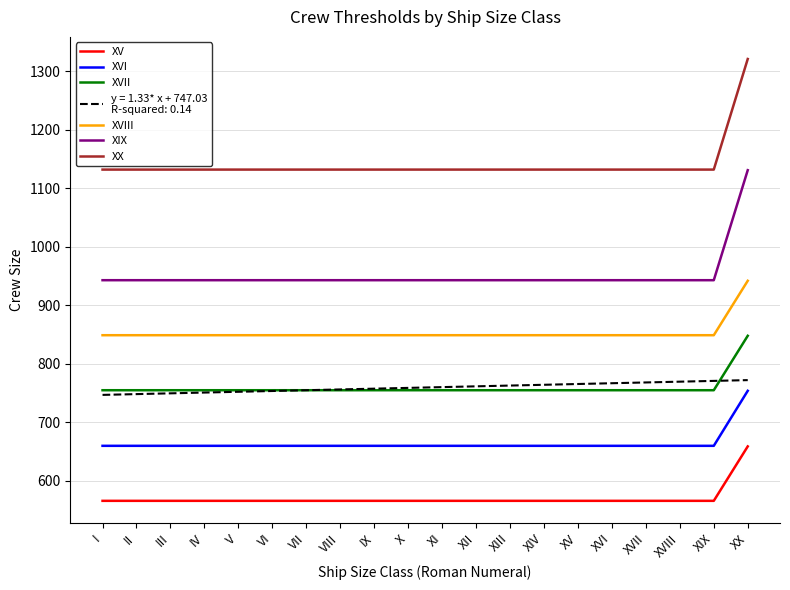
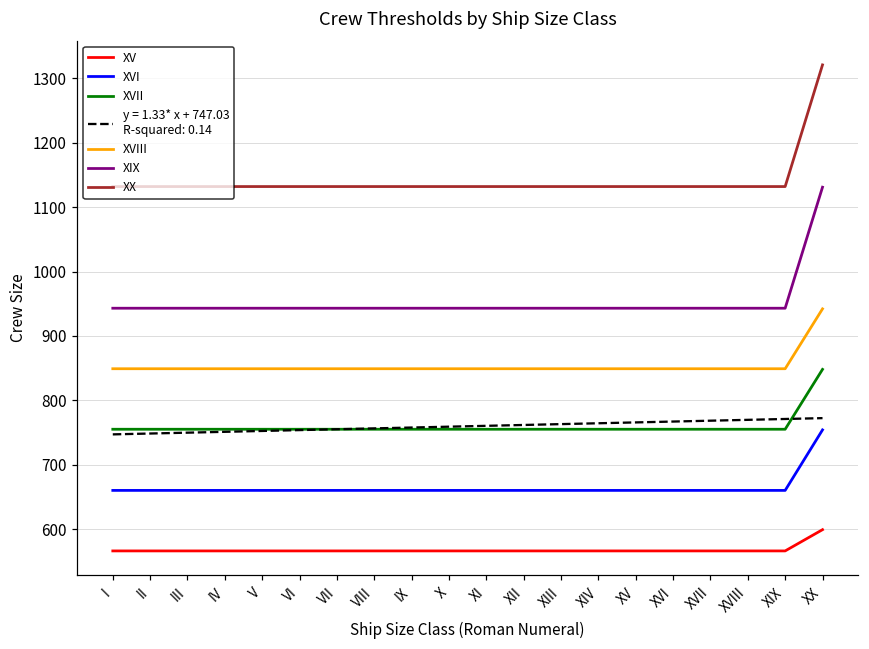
XV, XX: 660 -> 600
